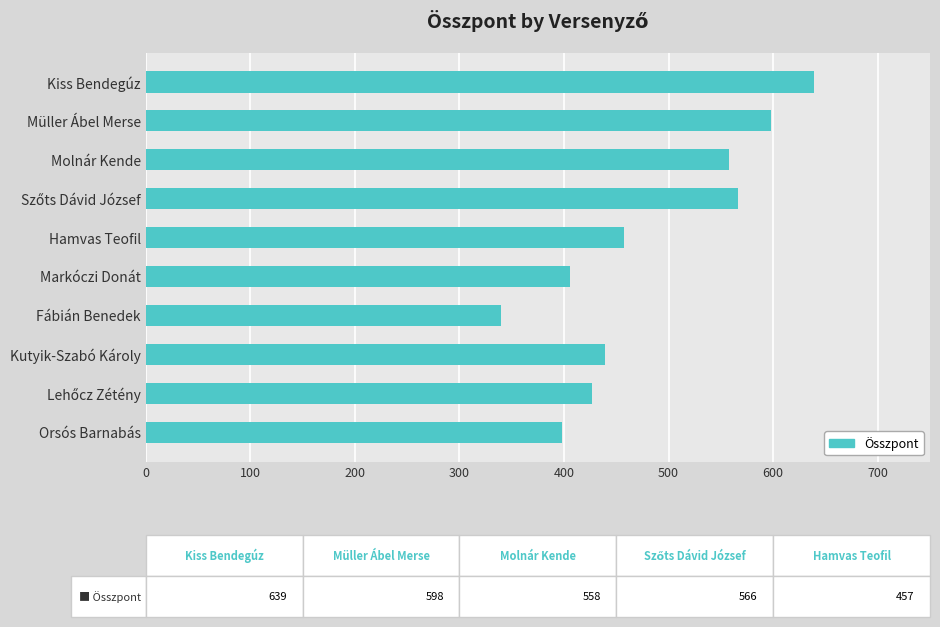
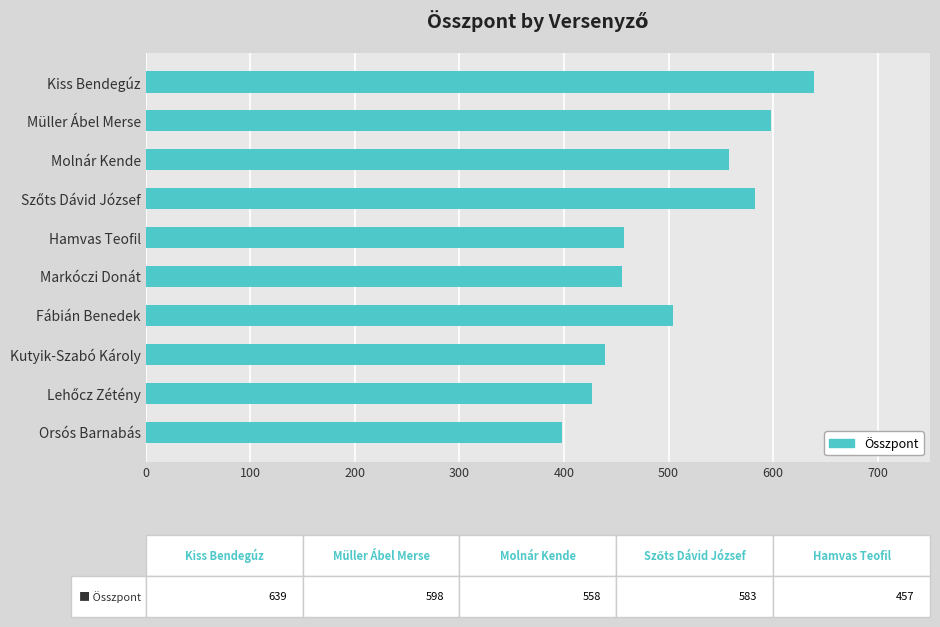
Szőts Dávid József: 566 -> 583
Markóczi Donát: 406 -> 455
Fábián Benedek: 340 -> 504
